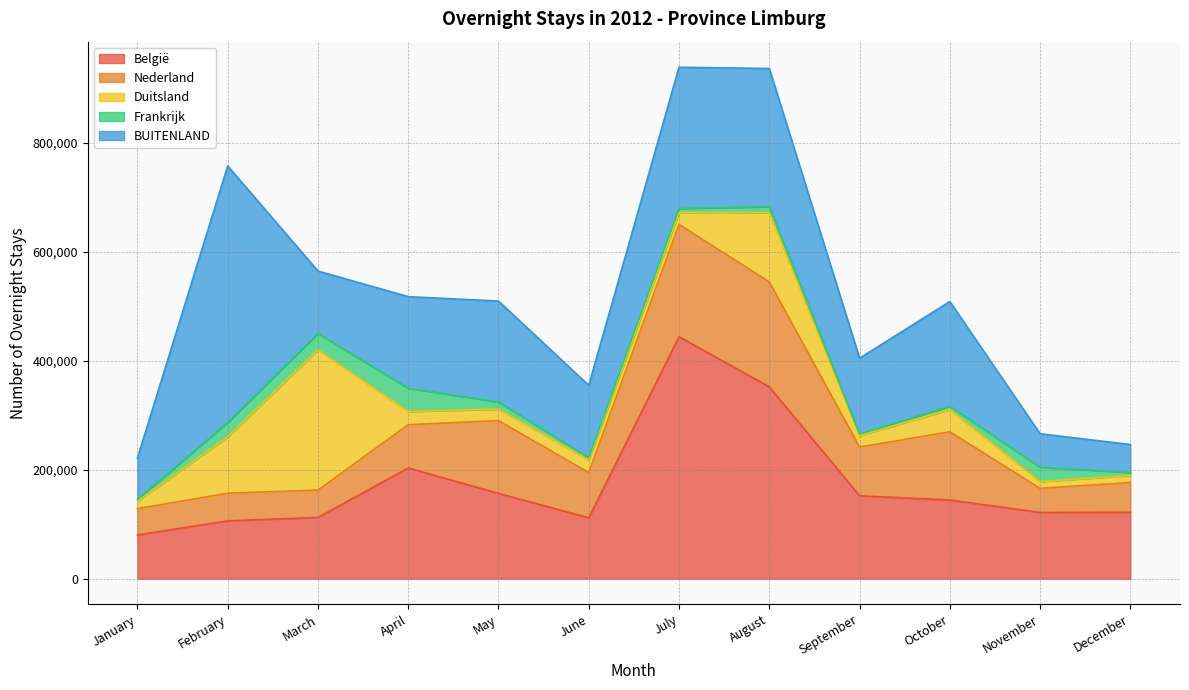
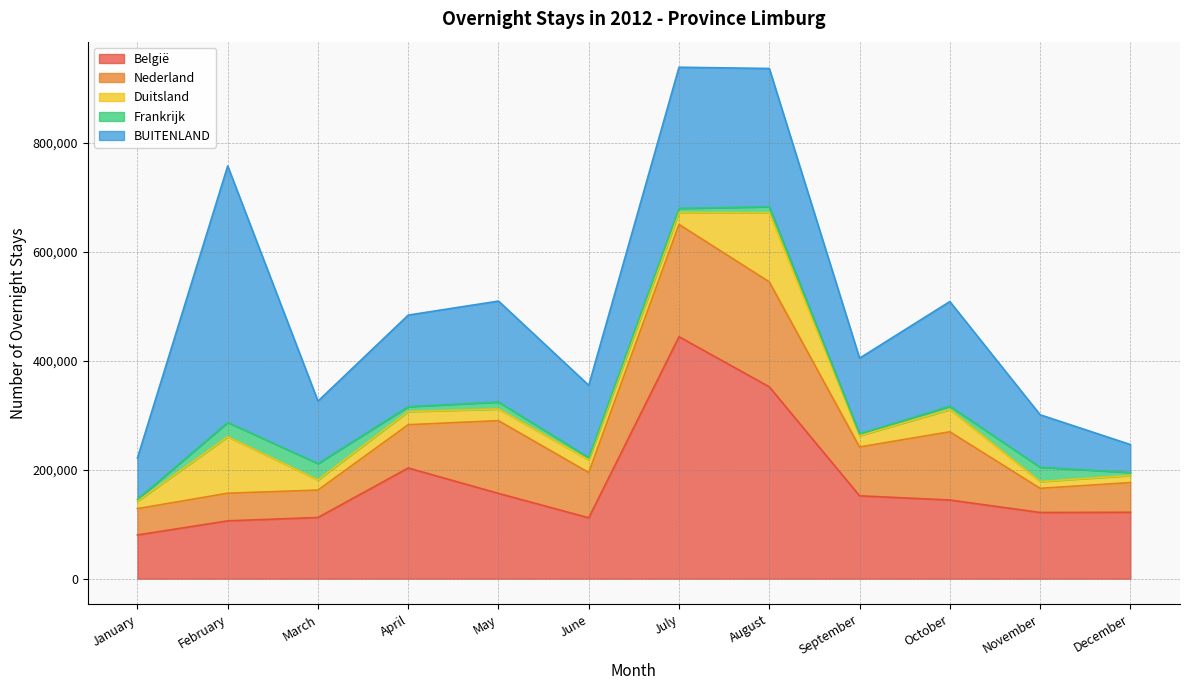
Duitsland, March: 260,000 -> 20,000
Frankrijk, April: 40,000 -> 10,000
BUITENLAND, November: 60,000 -> 100,000
